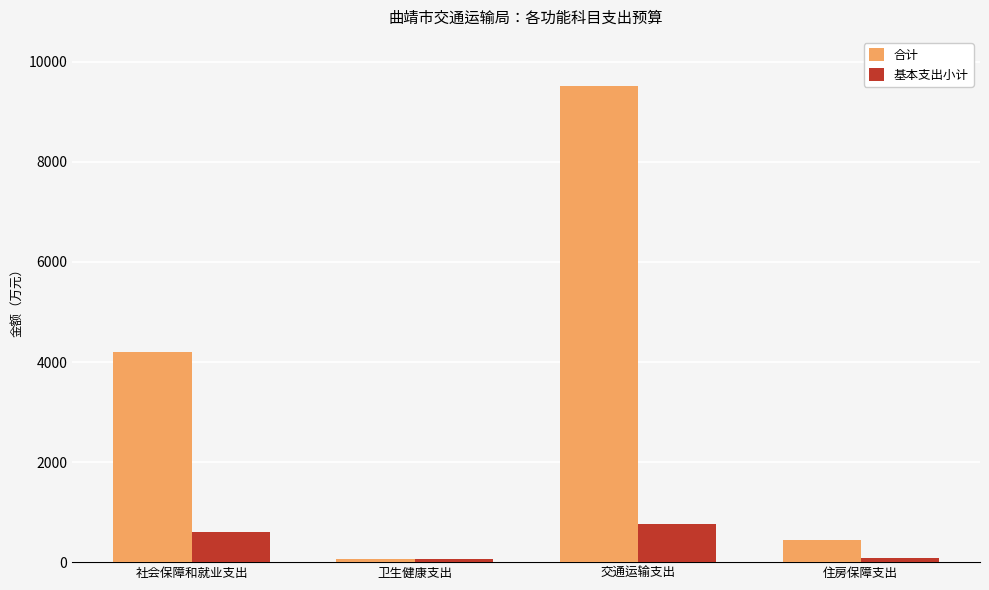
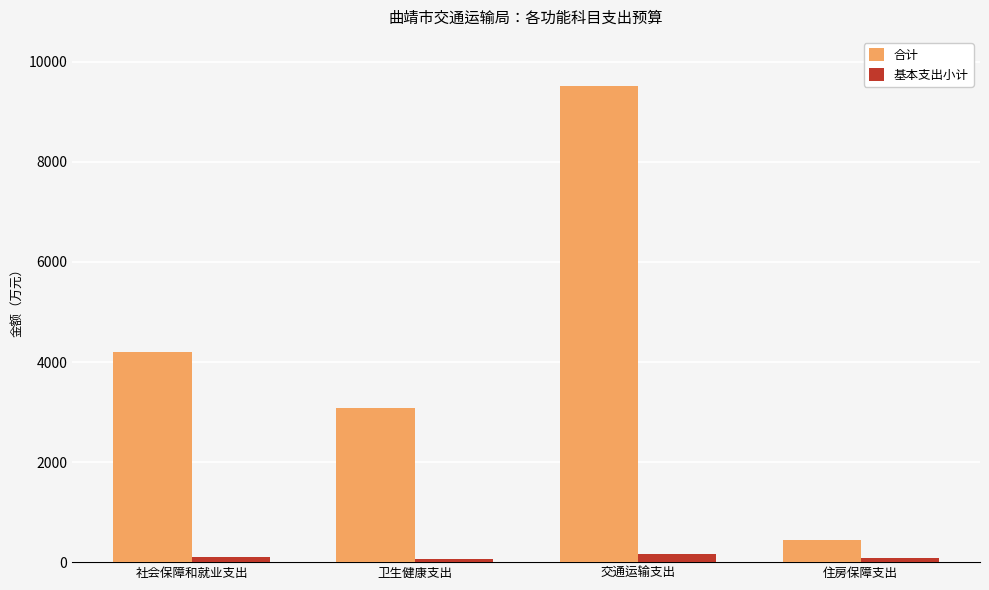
基本支出小计, 社会保障和就业支出: 600 -> 100
合计, 卫生健康支出: 100 -> 3100
基本支出小计, 交通运输支出: 800 -> 200
